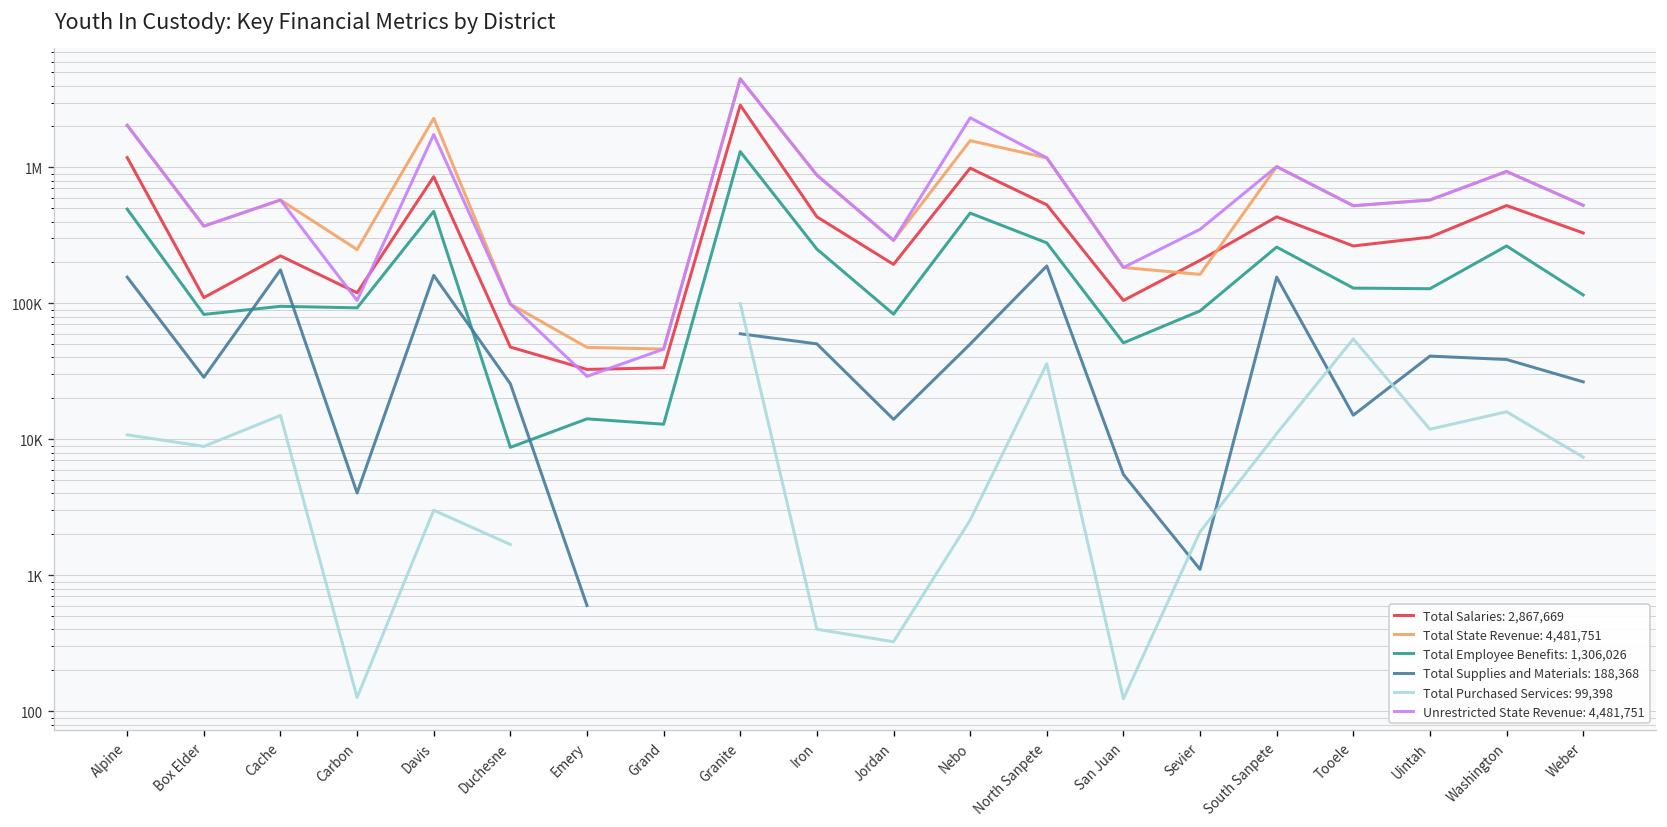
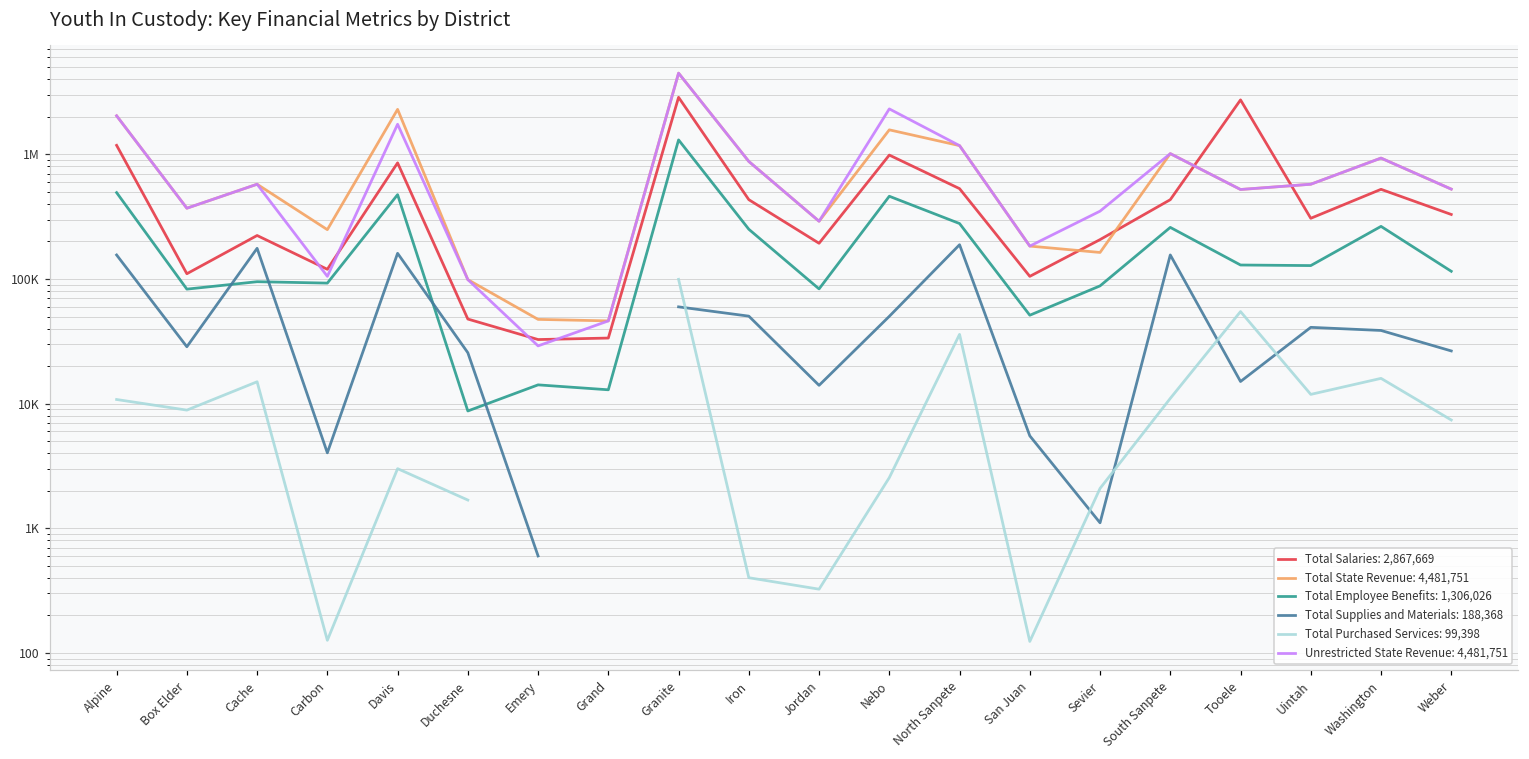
Total Salaries: 2,867,669, Tooele: 260000 -> 2700000
